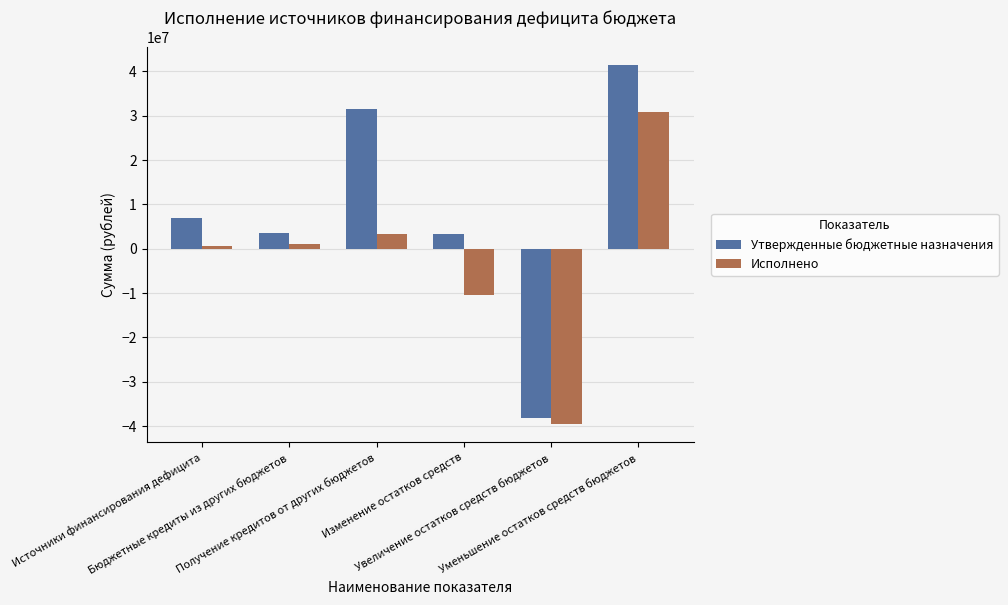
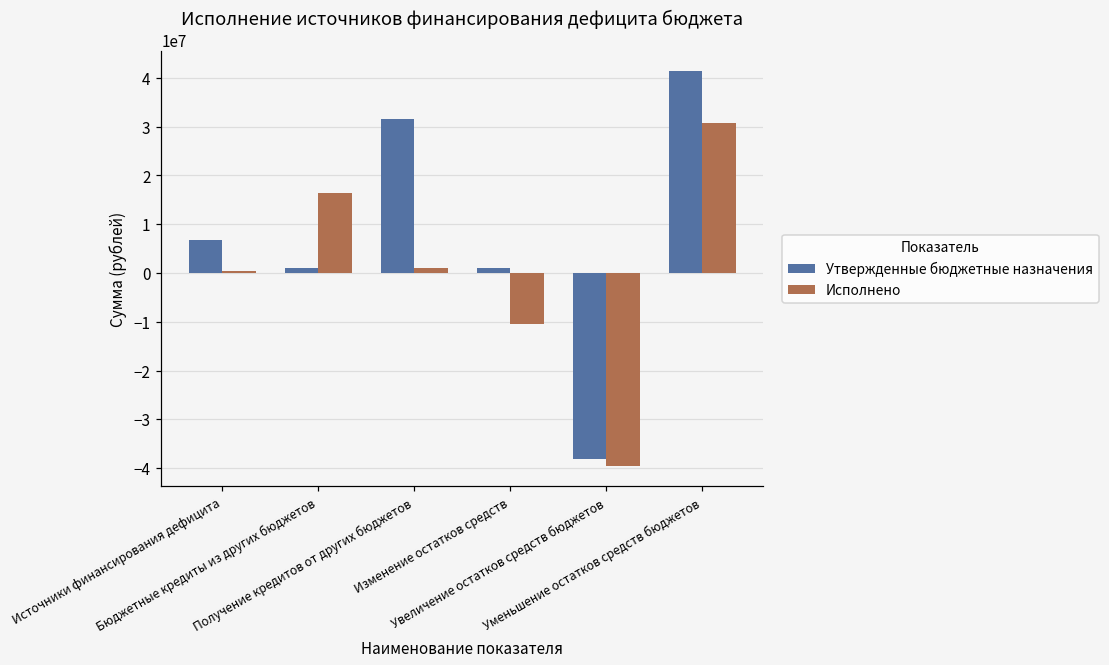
Утвержденные бюджетные назначения, Бюджетные кредиты из других бюджетов: 4000000 -> 1000000
Исполнено, Бюджетные кредиты из других бюджетов: 1000000 -> 16000000
Исполнено, Получение кредитов от других бюджетов: 3000000 -> 1000000
Утвержденные бюджетные назначения, Изменение остатков средств: 3000000 -> 1000000
